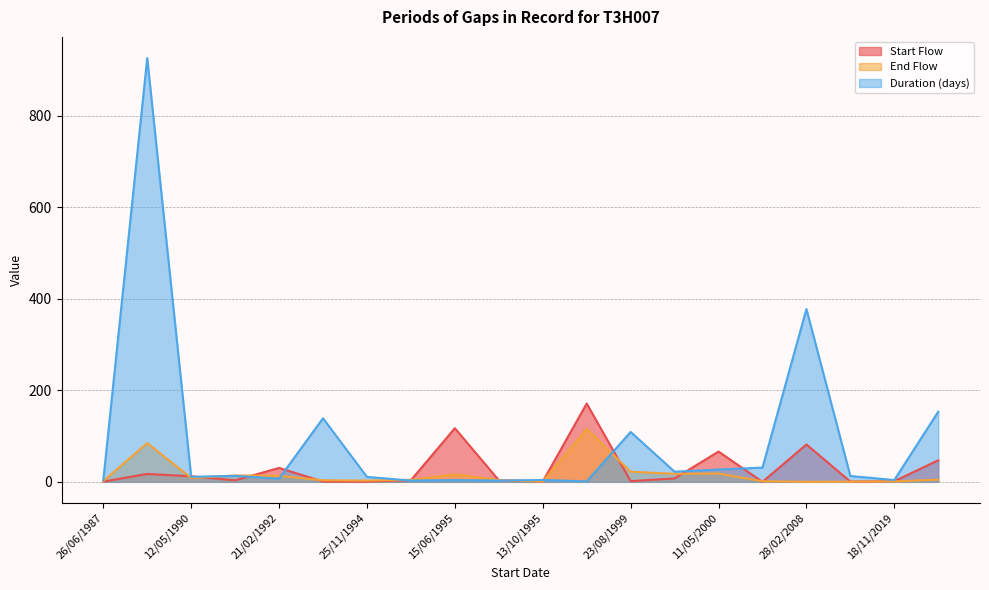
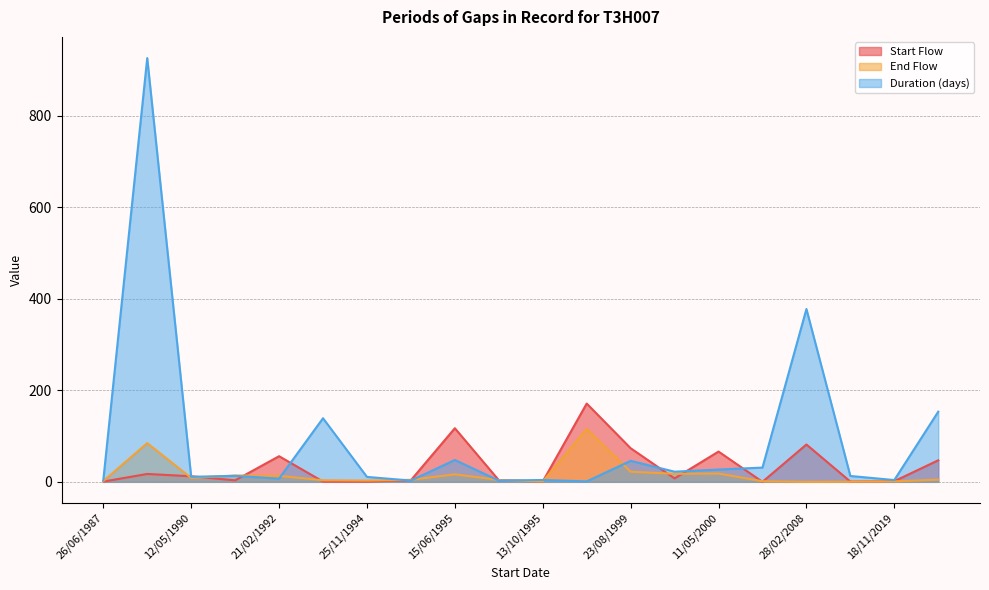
Start Flow, 21/02/1992: 30 -> 60
Duration (days), 15/06/1995: 0 -> 50
Start Flow, 23/08/1999: 0 -> 70
Duration (days), 23/08/1999: 110 -> 50
